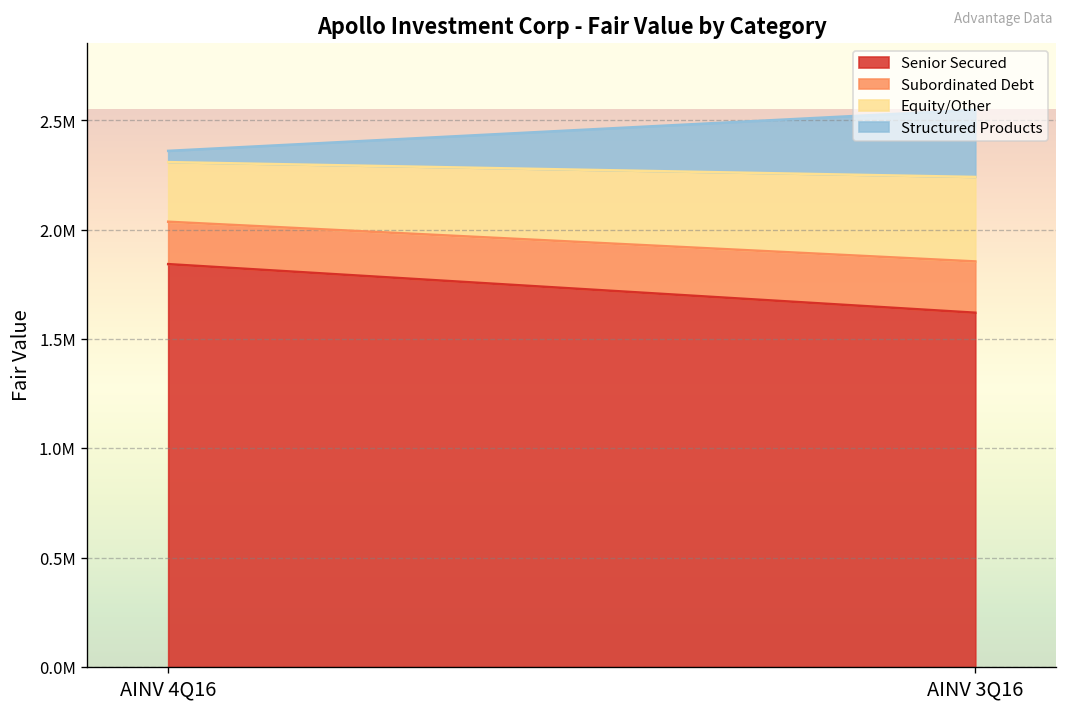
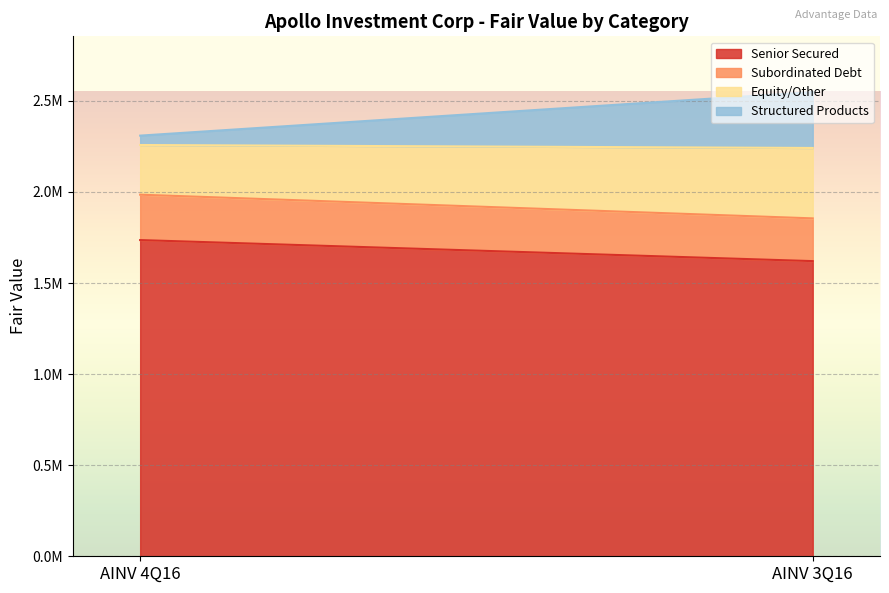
Senior Secured, AINV 4Q16: 1840000 -> 1740000
Subordinated Debt, AINV 4Q16: 190000 -> 250000
